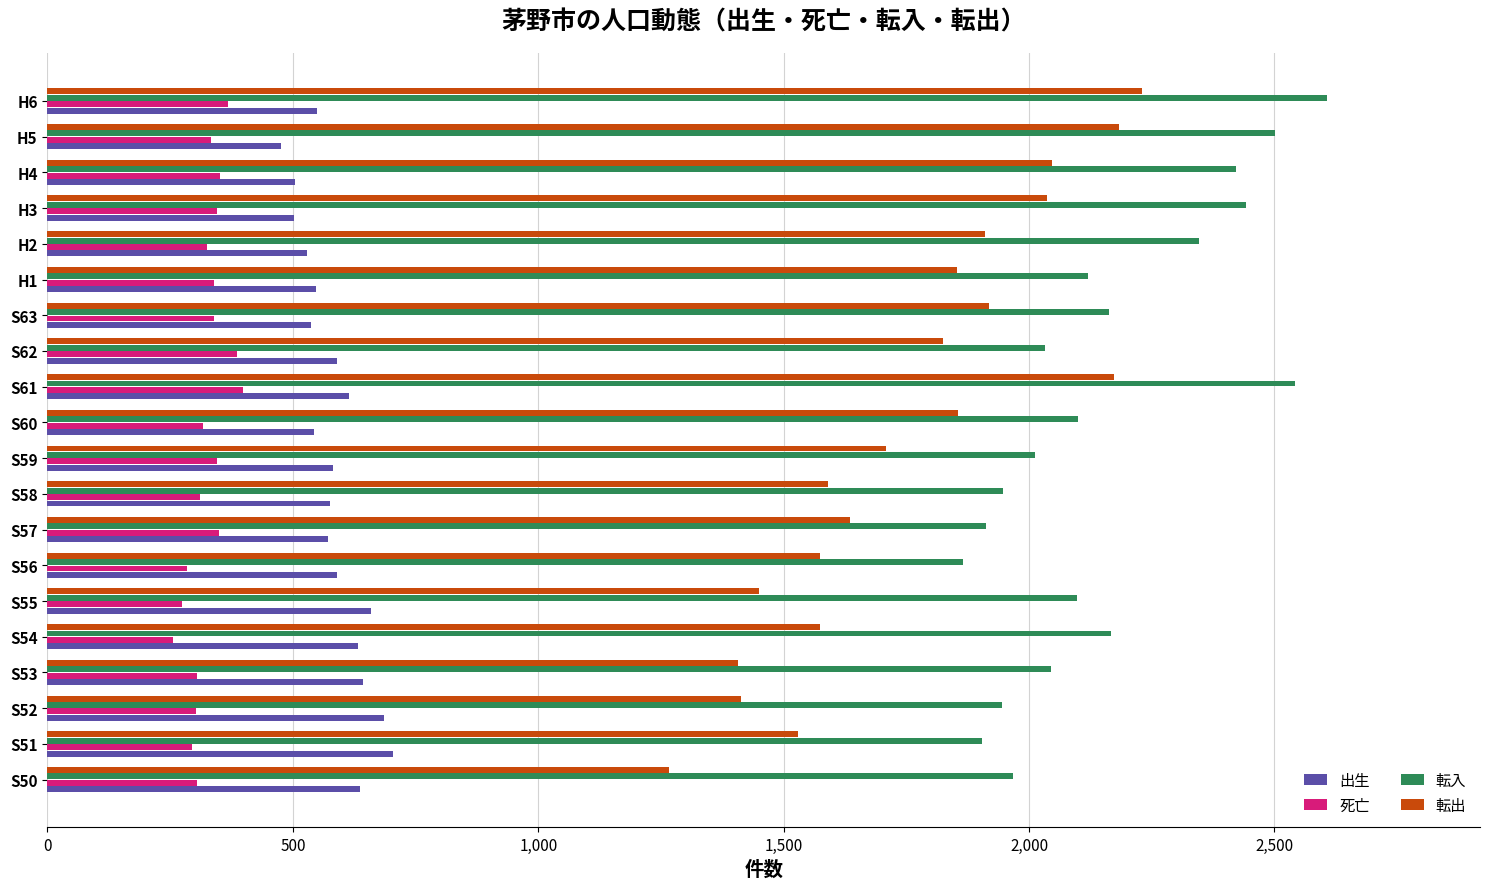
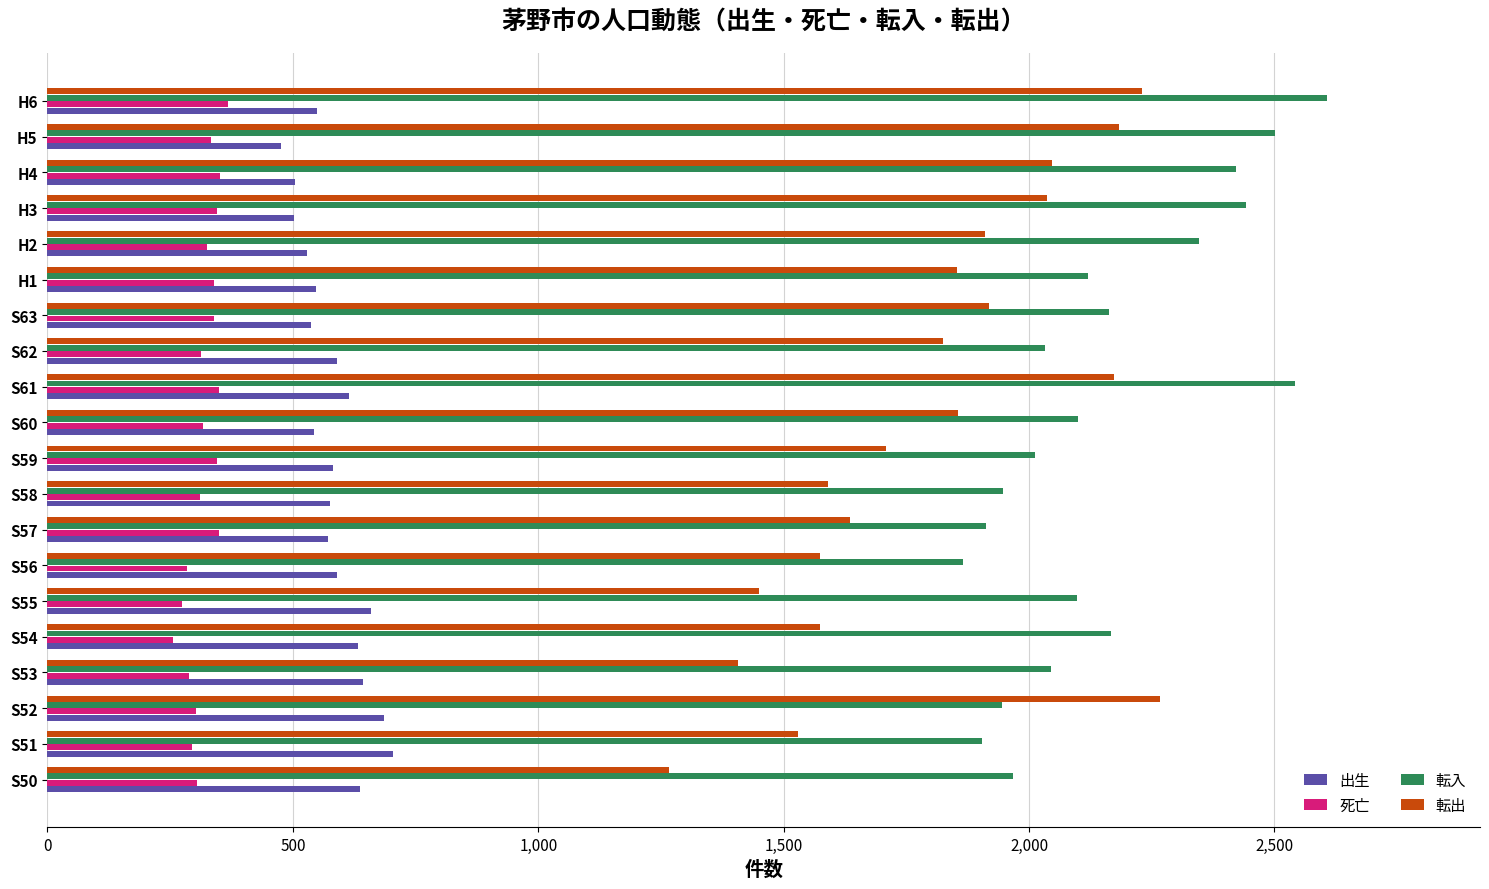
死亡, S62: 390 -> 310
死亡, S61: 400 -> 350
死亡, S53: 310 -> 290
転出, S52: 1,410 -> 2,270
